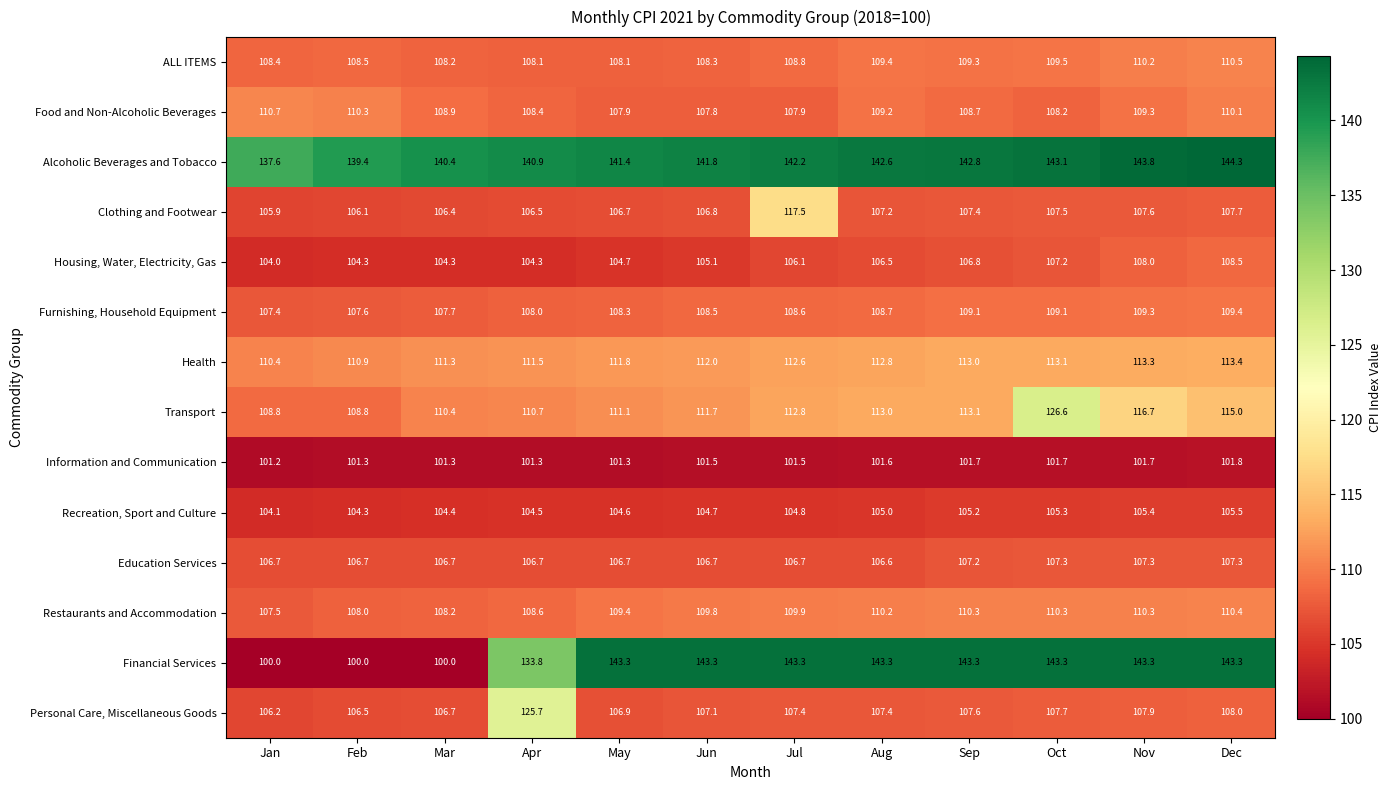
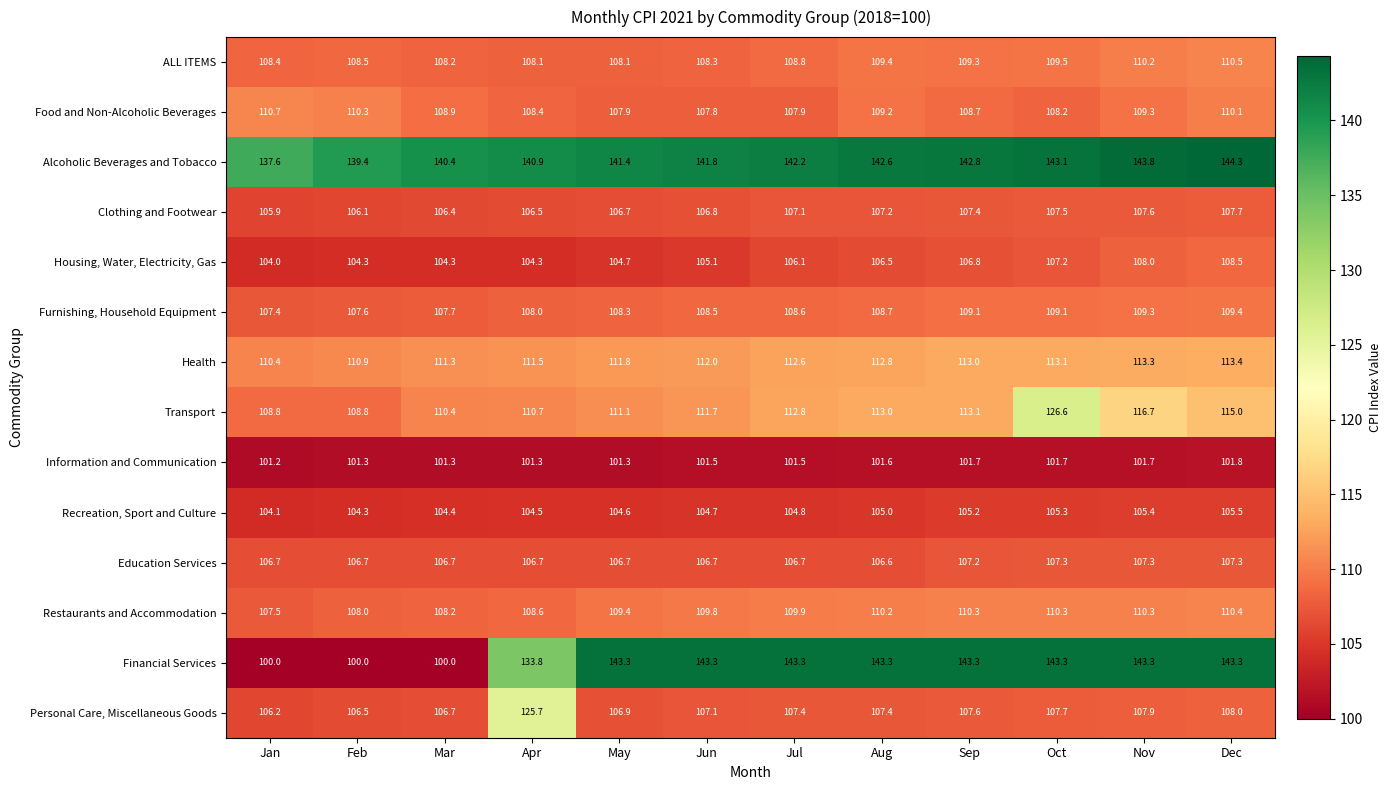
Clothing and Footwear, Jul: 117.5 -> 107.1
